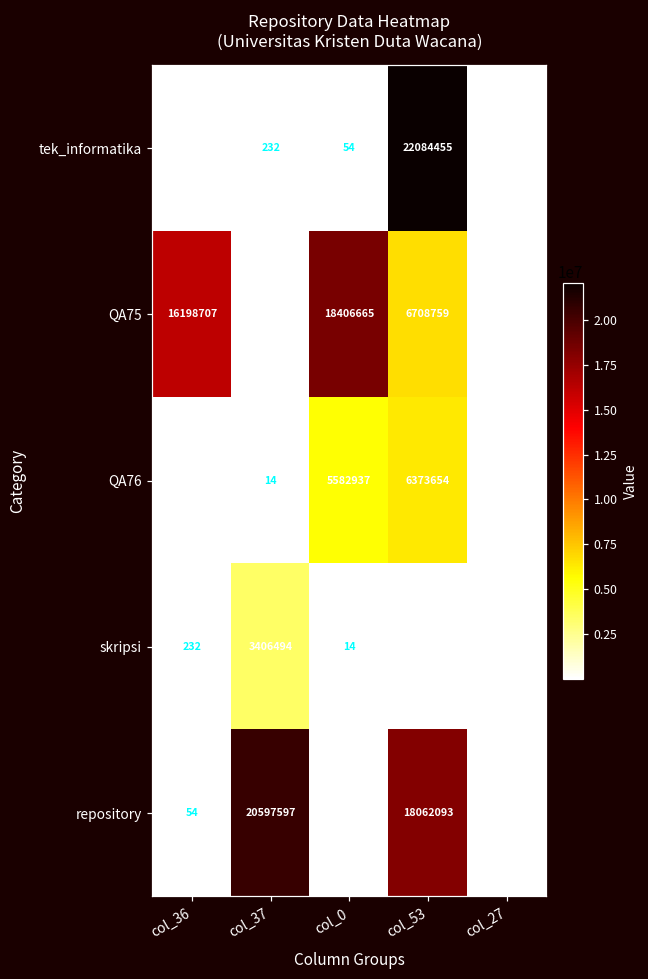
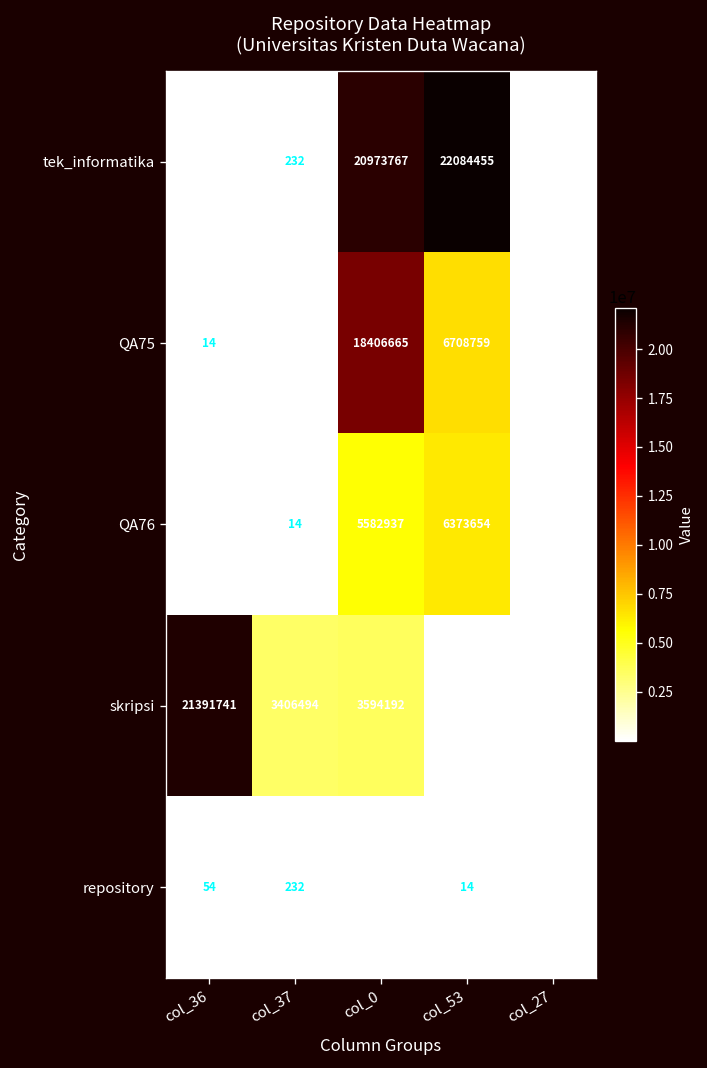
tek_informatika, col_0: 54 -> 20973767
QA75, col_36: 16198707 -> 14
skripsi, col_36: 232 -> 21391741
skripsi, col_0: 14 -> 3594192
repository, col_37: 20597597 -> 232
repository, col_53: 18062093 -> 14
